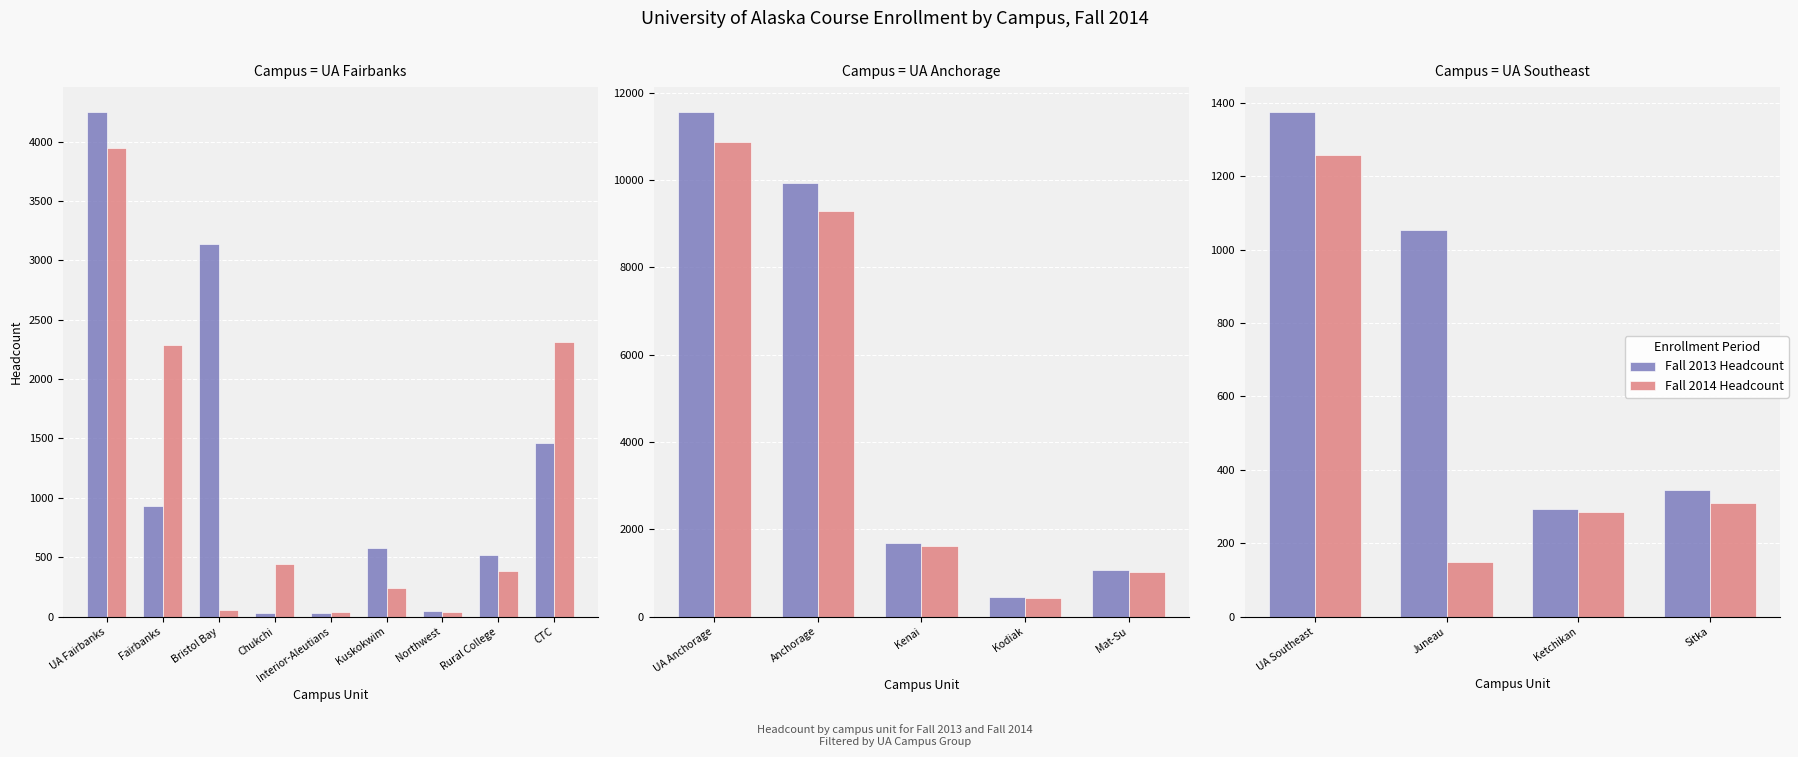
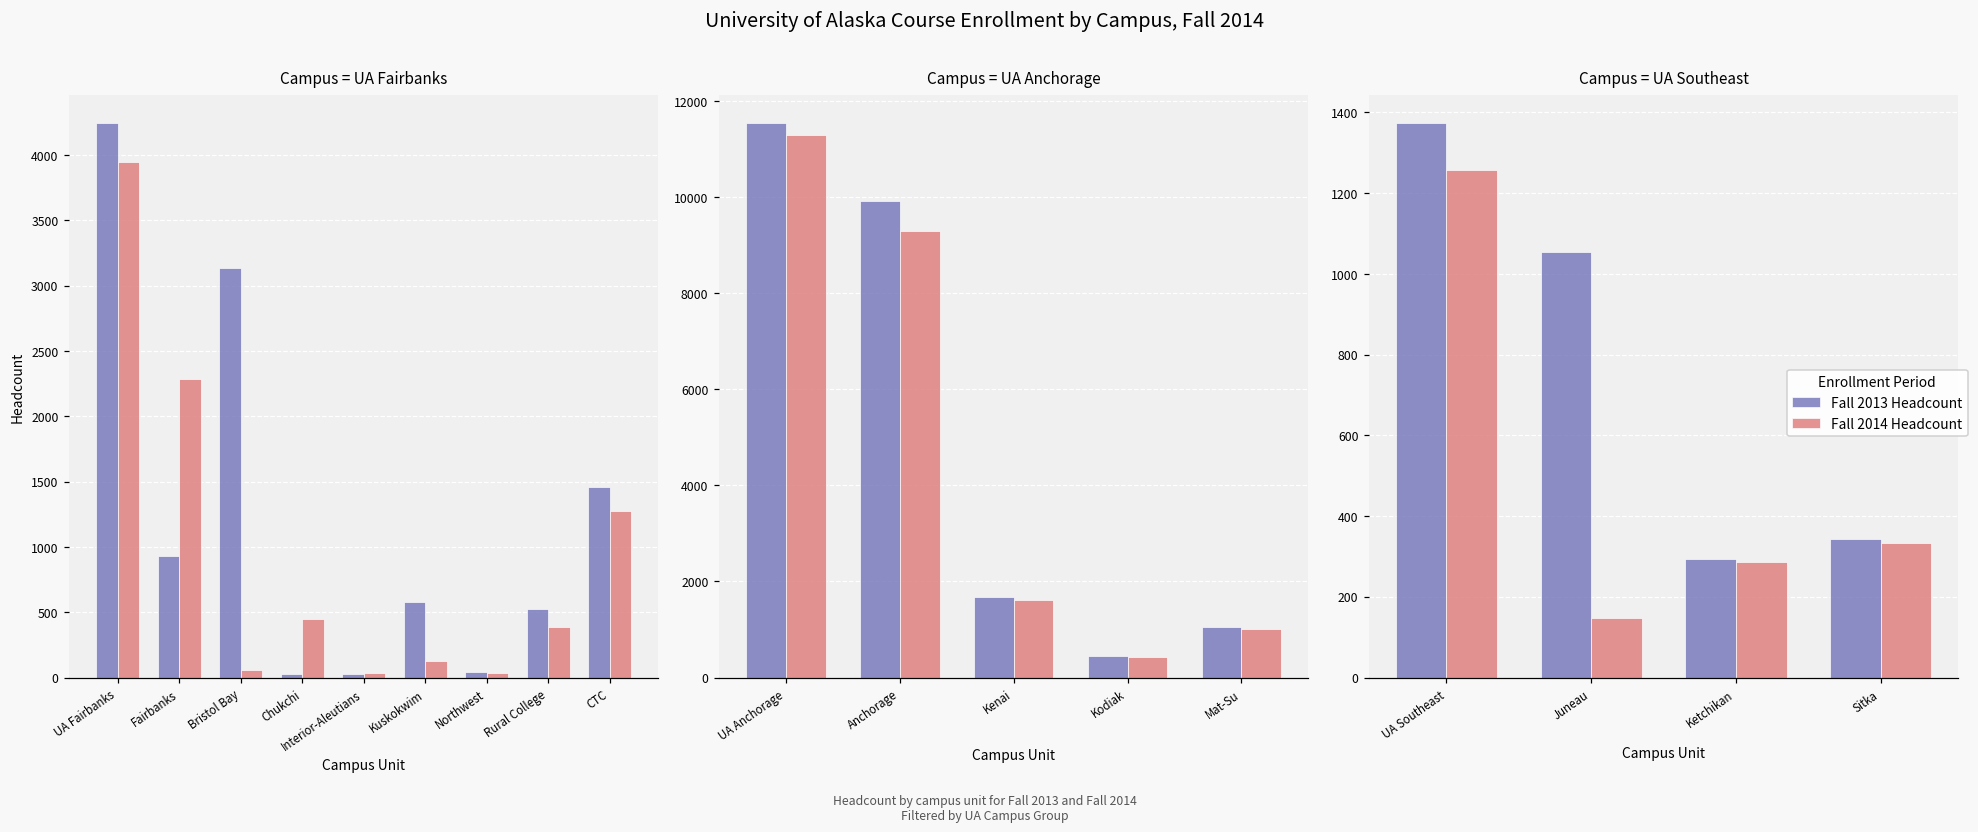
Campus = UA Fairbanks, Fall 2014 Headcount, Kuskokwim: 240 -> 130
Campus = UA Fairbanks, Fall 2014 Headcount, CTC: 2310 -> 1270
Campus = UA Anchorage, Fall 2014 Headcount, UA Anchorage: 10900 -> 11300
Campus = UA Southeast, Fall 2014 Headcount, Sitka: 310 -> 330
